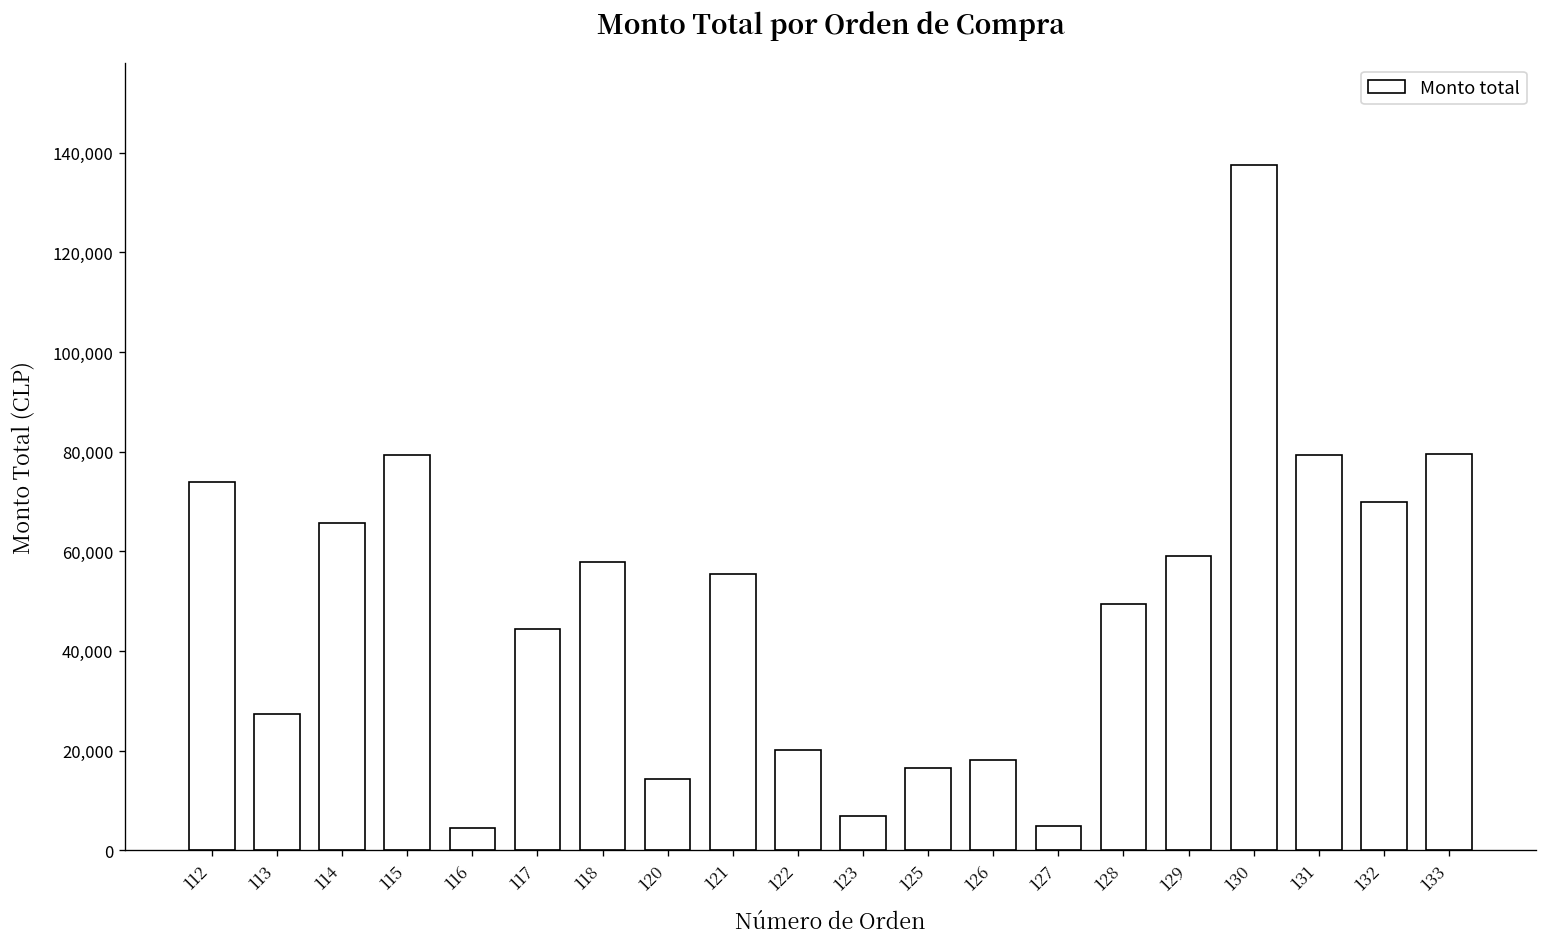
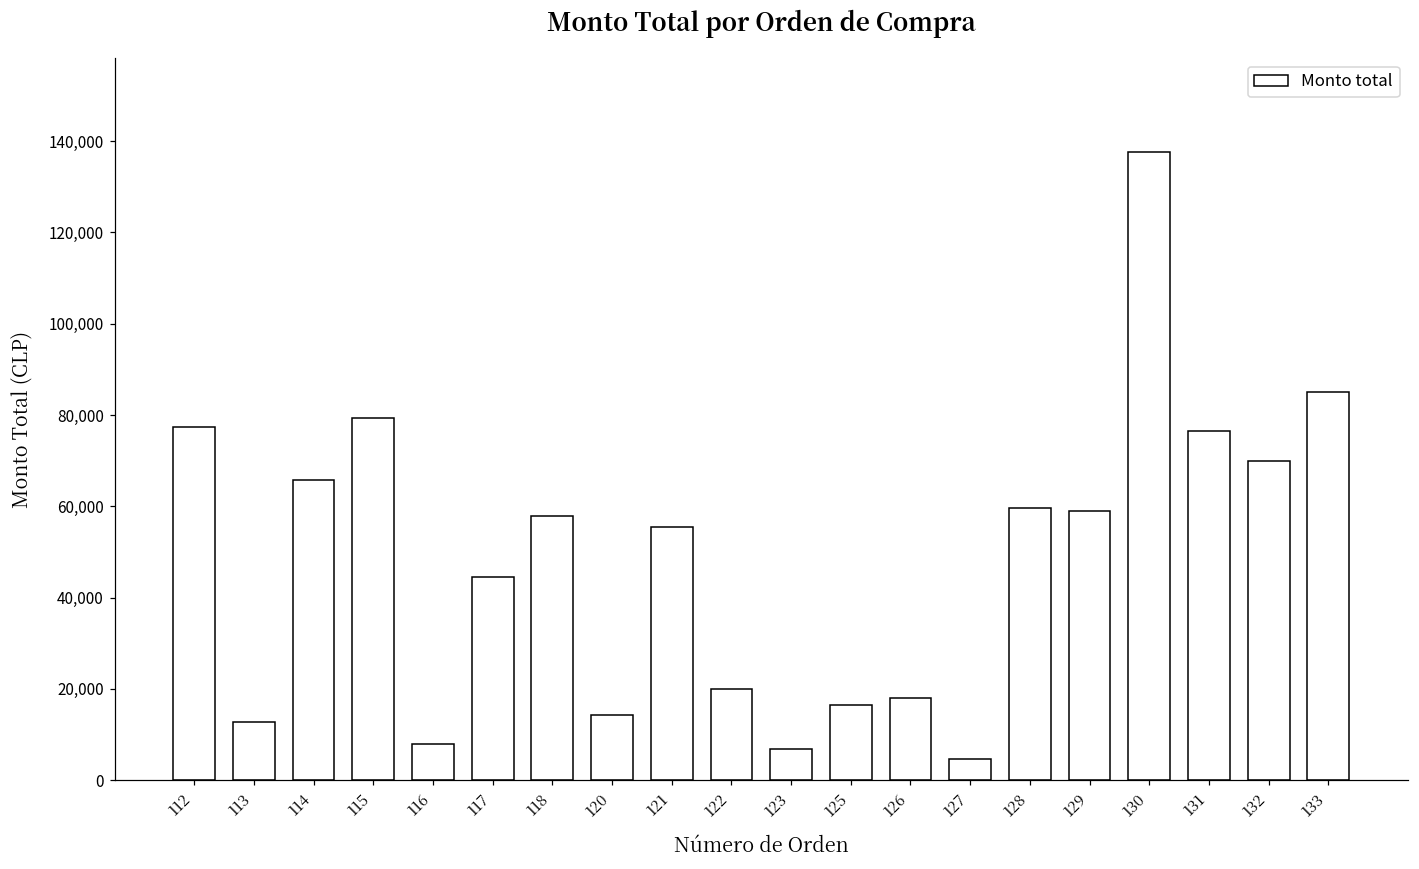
112: 74,000 -> 77,000
113: 27,000 -> 13,000
116: 4,000 -> 8,000
128: 50,000 -> 60,000
131: 79,000 -> 76,000
133: 80,000 -> 85,000
